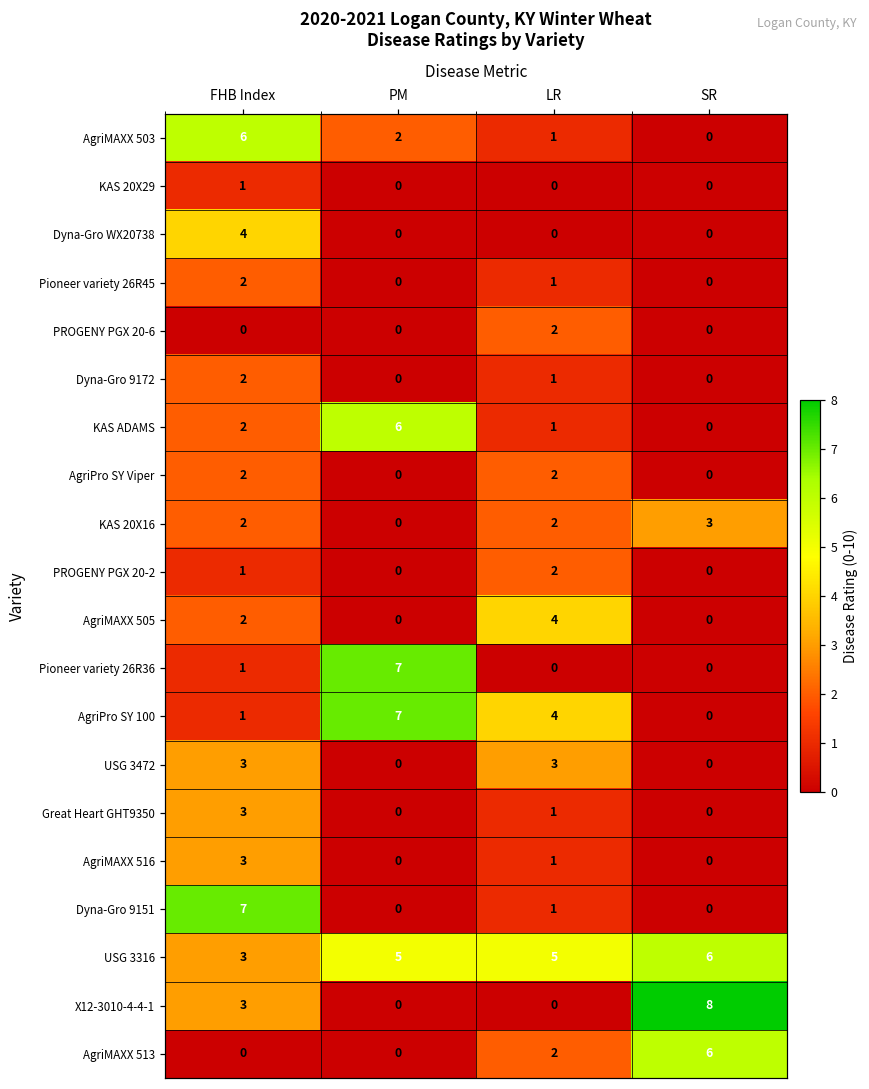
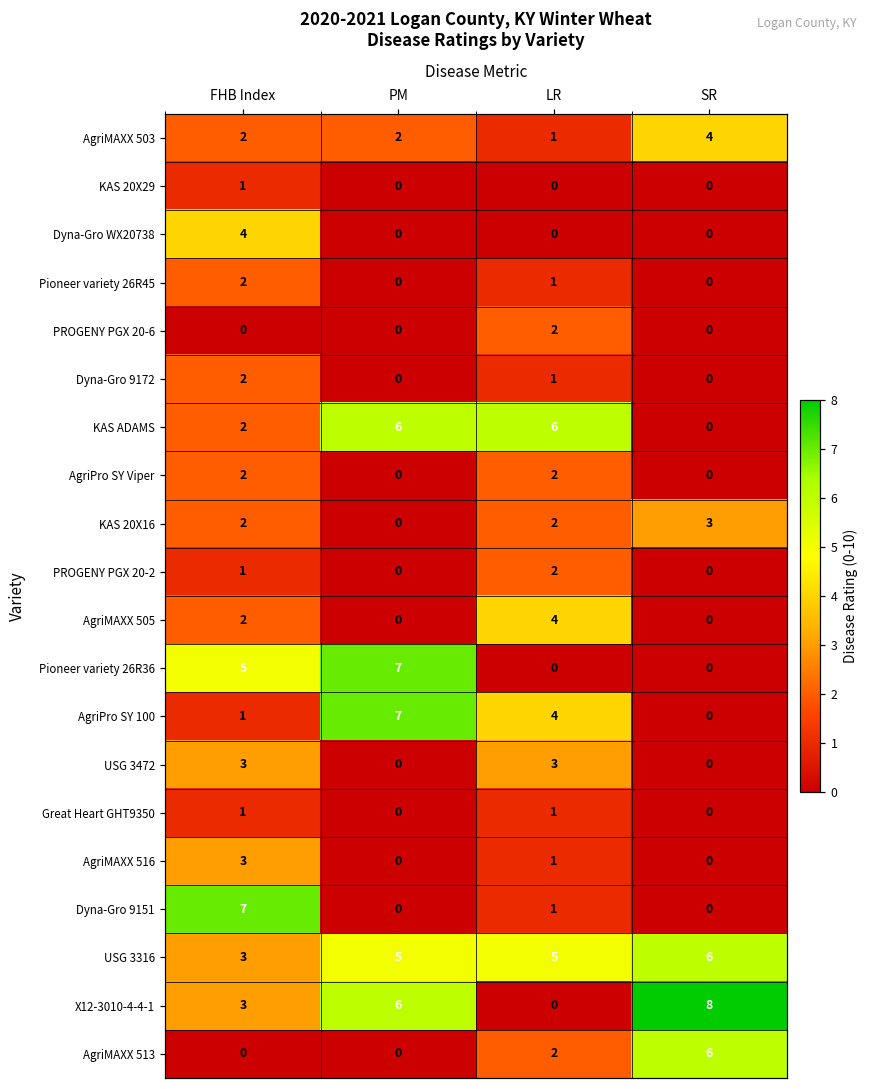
AgriMAXX 503, FHB Index: 6 -> 2
AgriMAXX 503, SR: 0 -> 4
KAS ADAMS, LR: 1 -> 6
Pioneer variety 26R36, FHB Index: 1 -> 5
Great Heart GHT9350, FHB Index: 3 -> 1
X12-3010-4-4-1, PM: 0 -> 6
